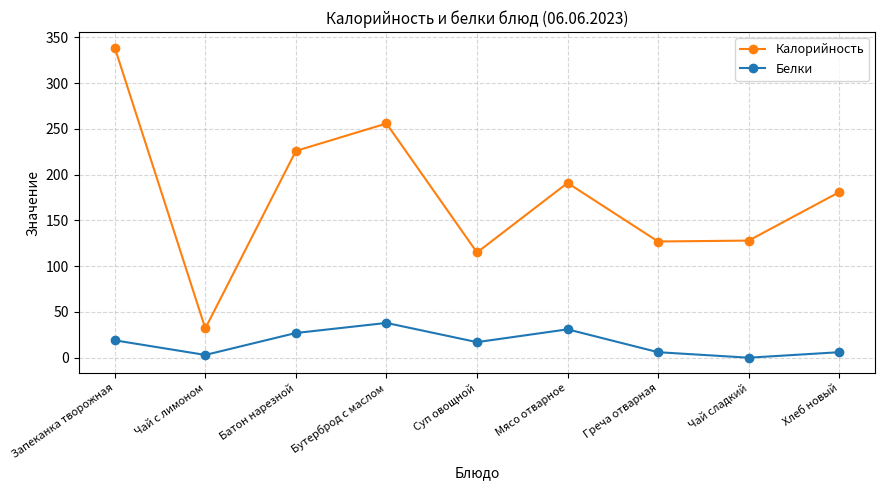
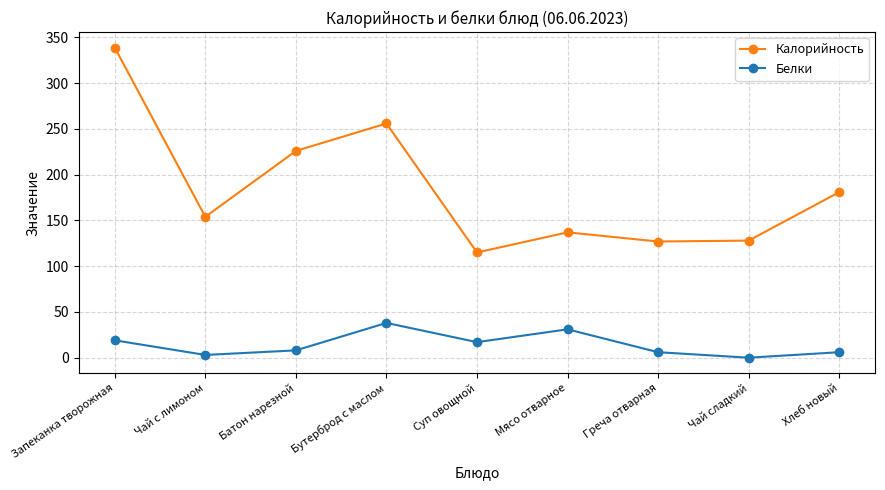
Калорийность, Чай с лимоном: 30 -> 150
Белки, Батон нарезной: 30 -> 10
Калорийность, Мясо отварное: 190 -> 140
